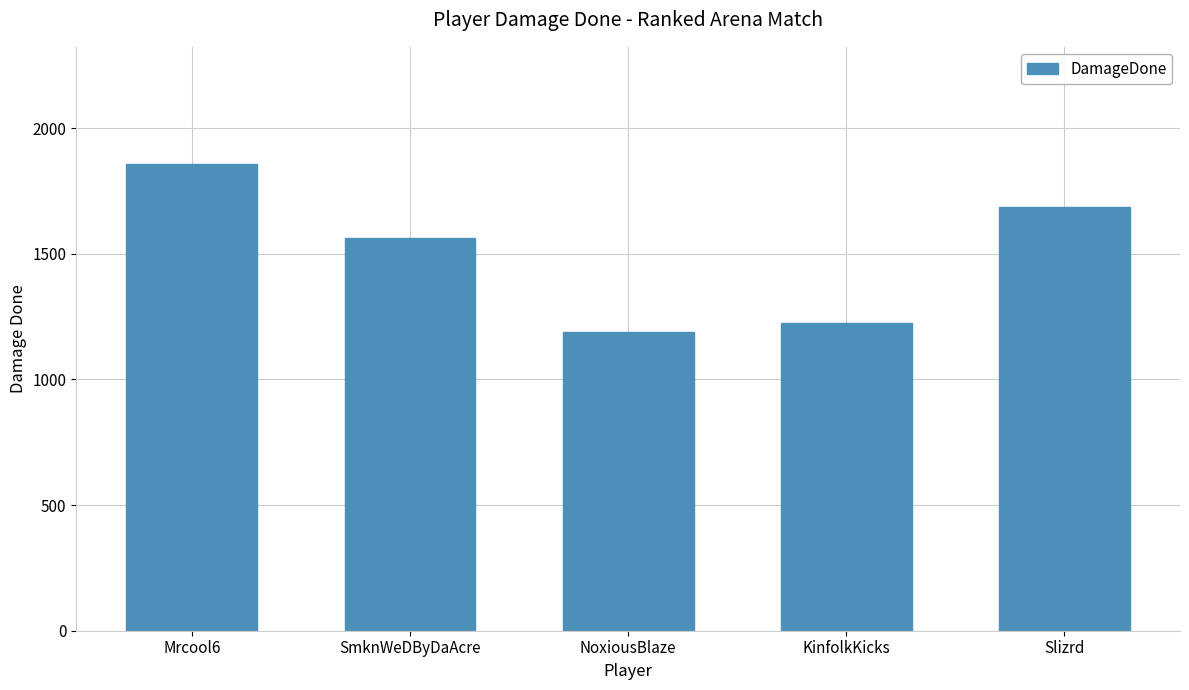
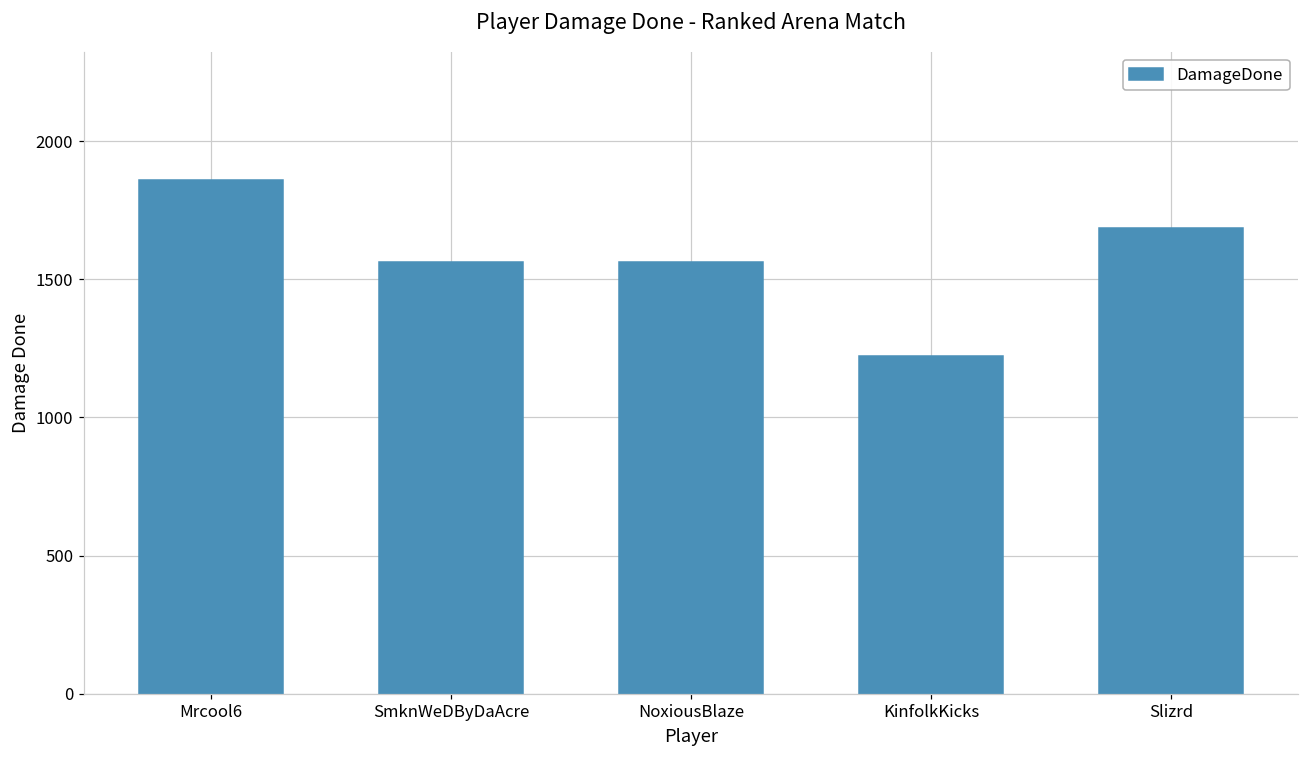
NoxiousBlaze: 1190 -> 1560
